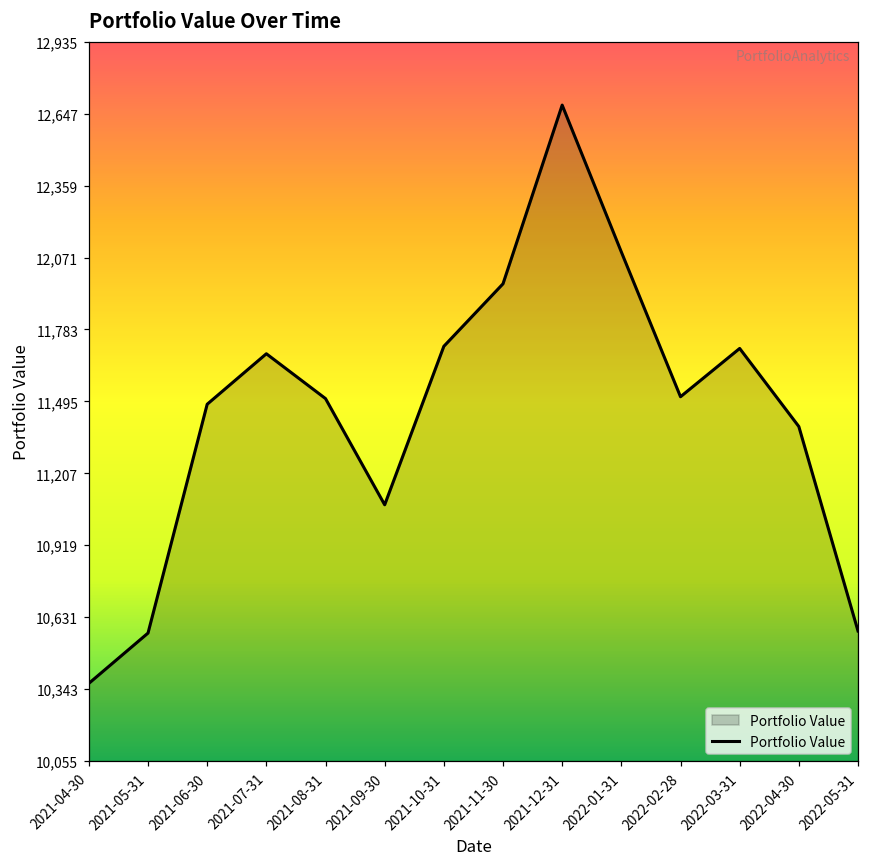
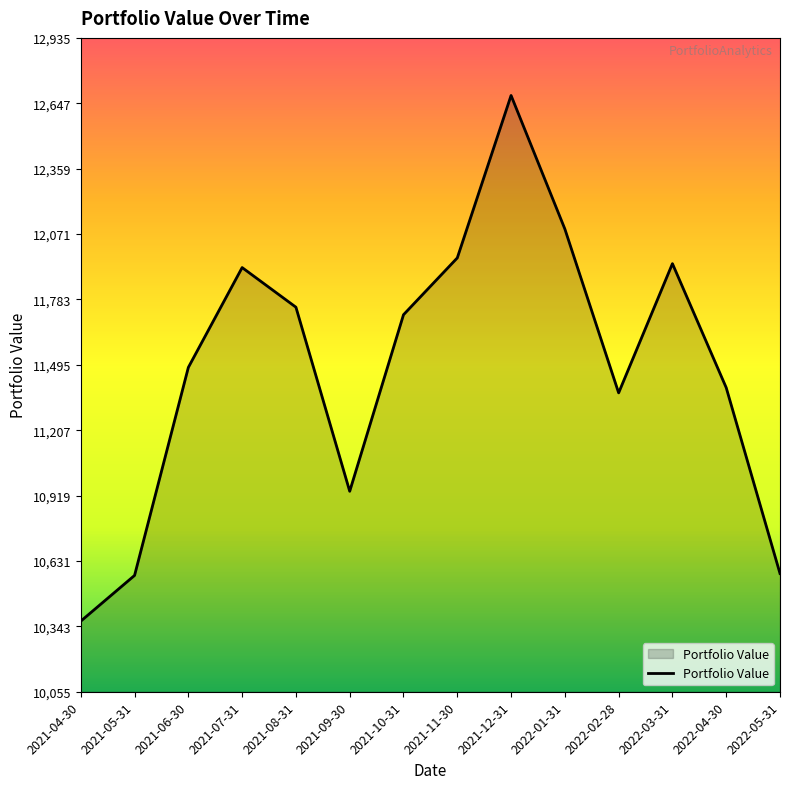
2021-07-31: 11,690 -> 11,920
2021-08-31: 11,510 -> 11,750
2021-09-30: 11,080 -> 10,940
2022-02-28: 11,510 -> 11,370
2022-03-31: 11,710 -> 11,940
